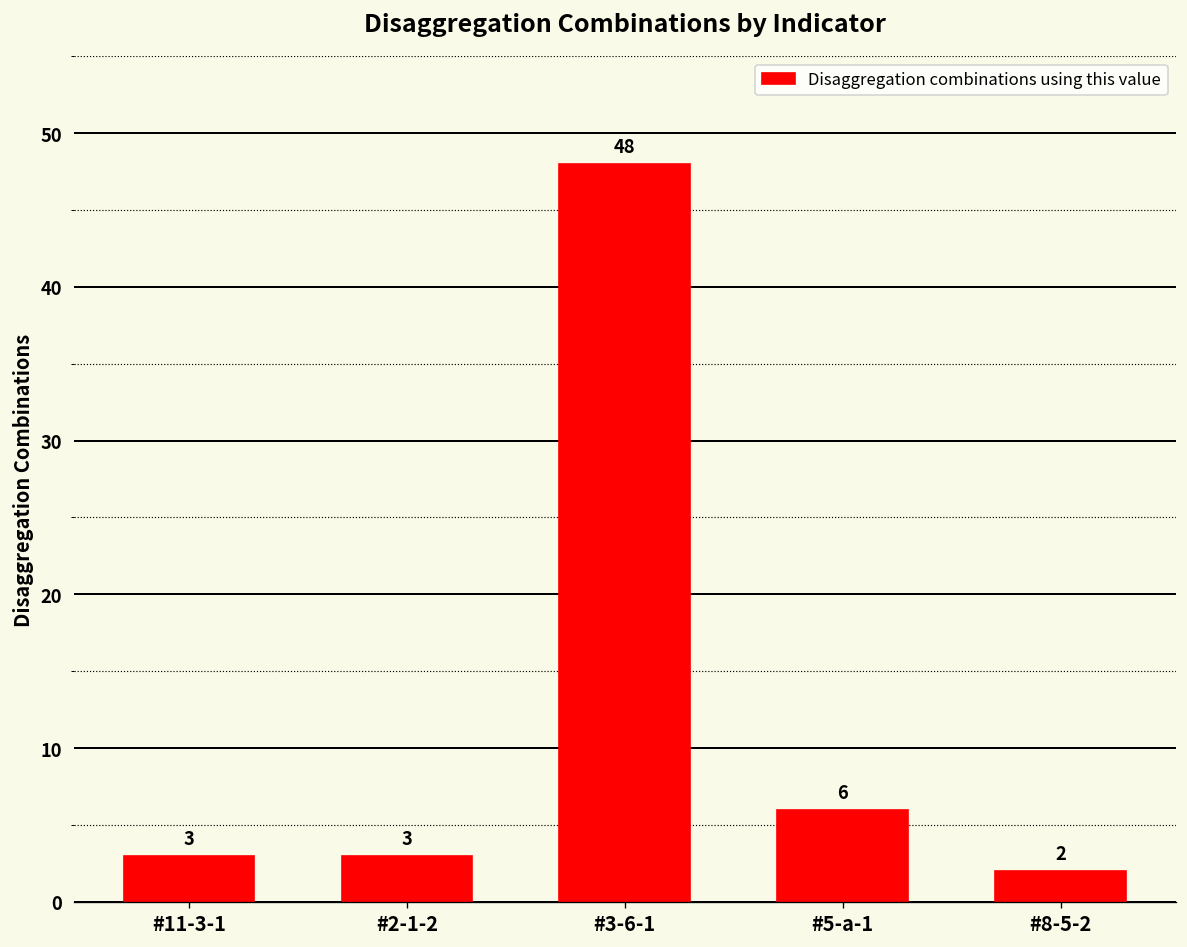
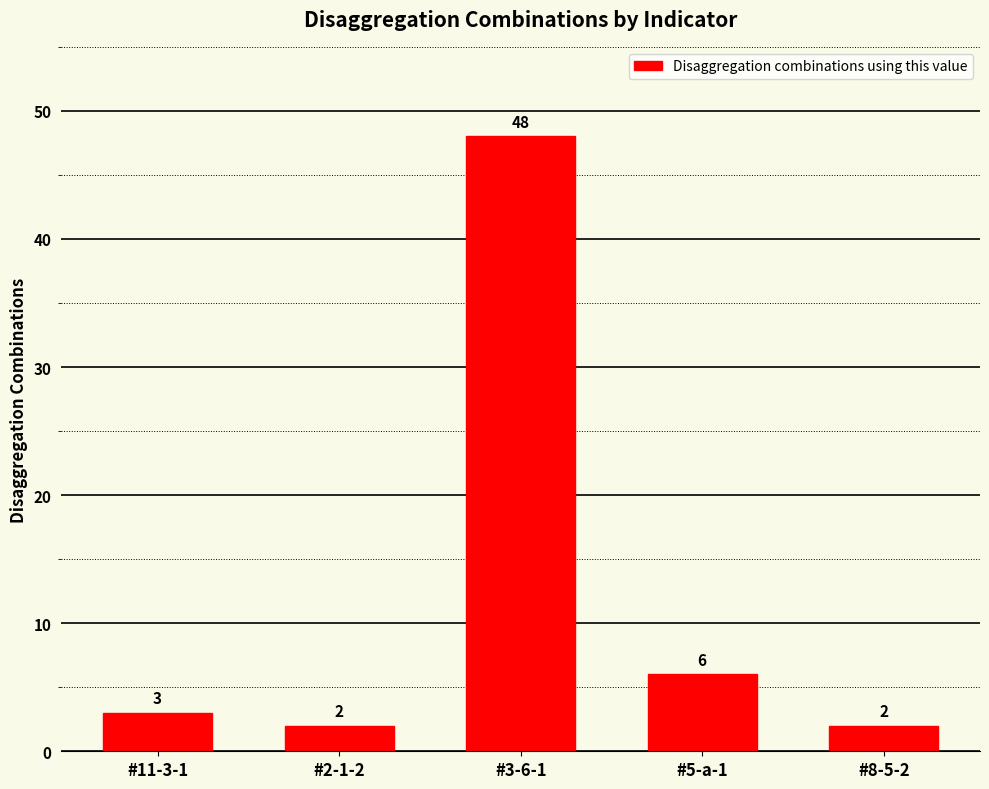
#2-1-2: 3 -> 2
